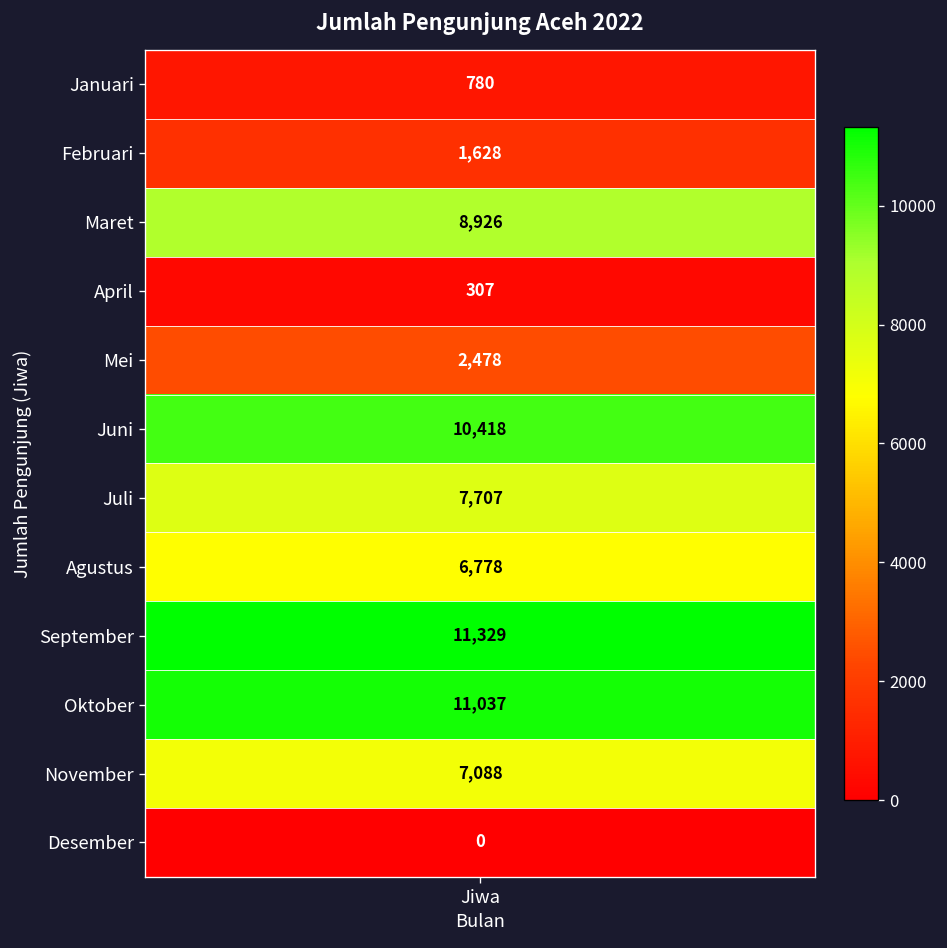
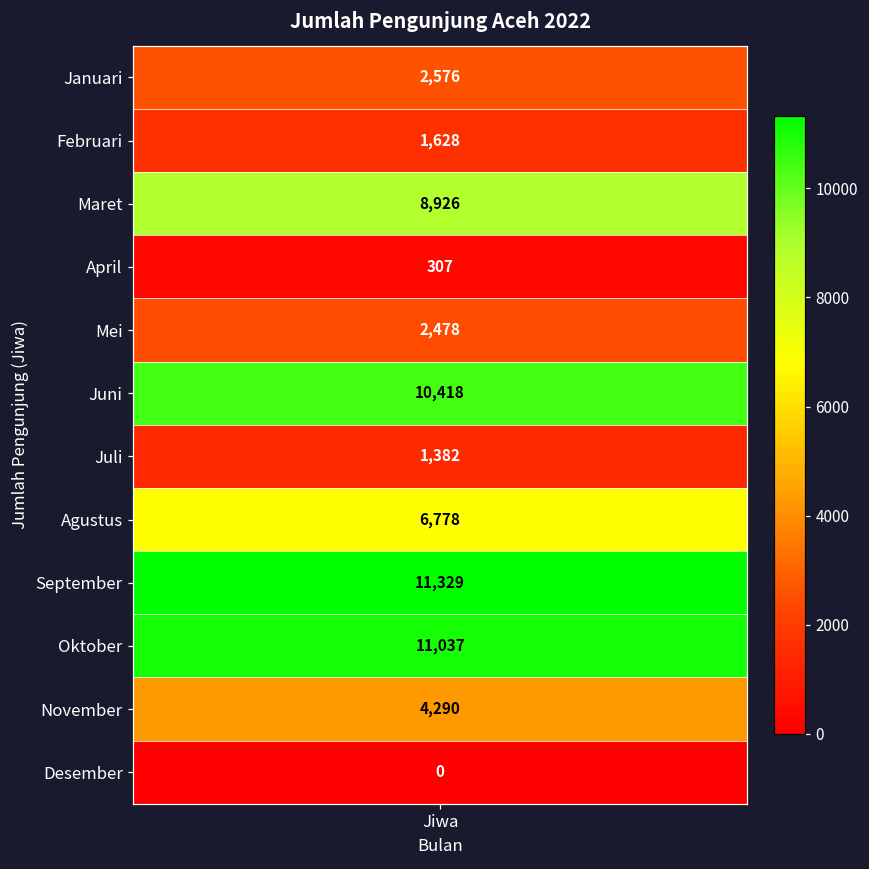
Januari, Jiwa: 780 -> 2,576
Juli, Jiwa: 7,707 -> 1,382
November, Jiwa: 7,088 -> 4,290
